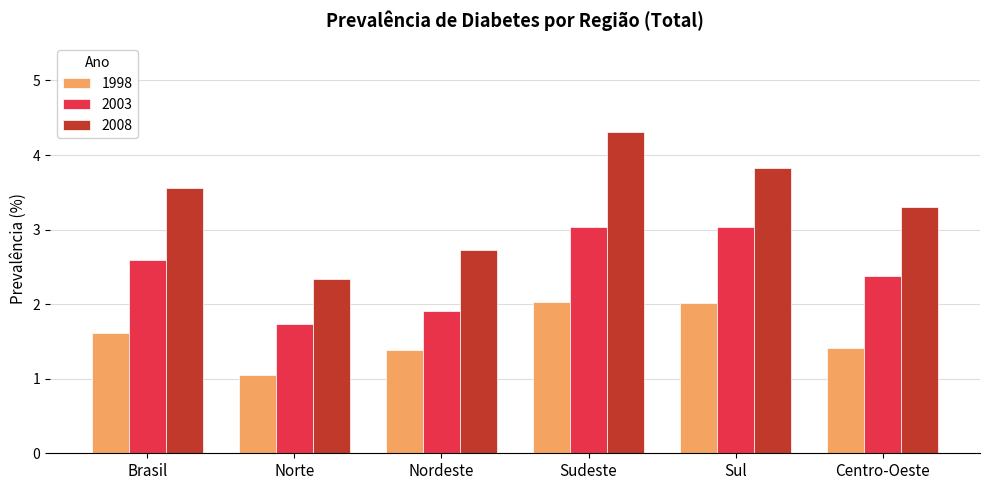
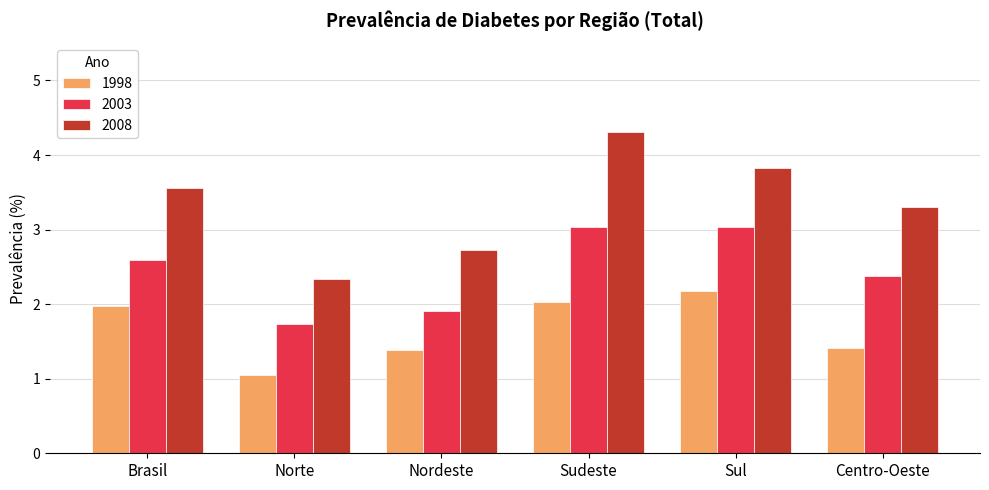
1998, Brasil: 1.6 -> 2.0
1998, Sul: 2.0 -> 2.2
